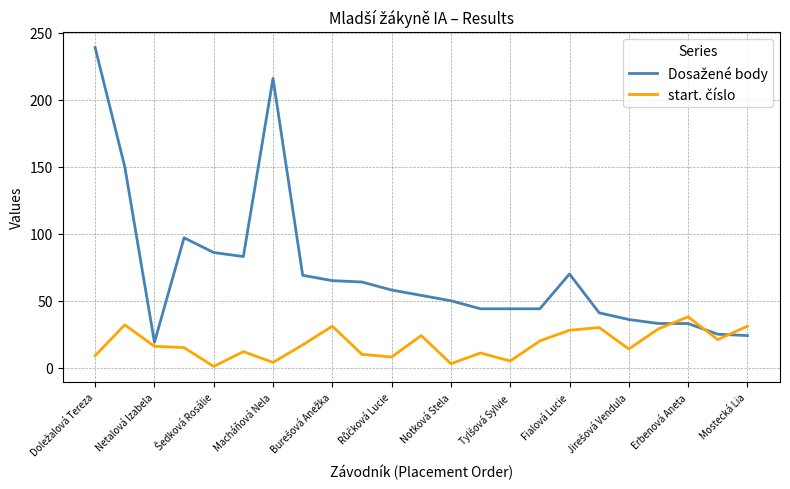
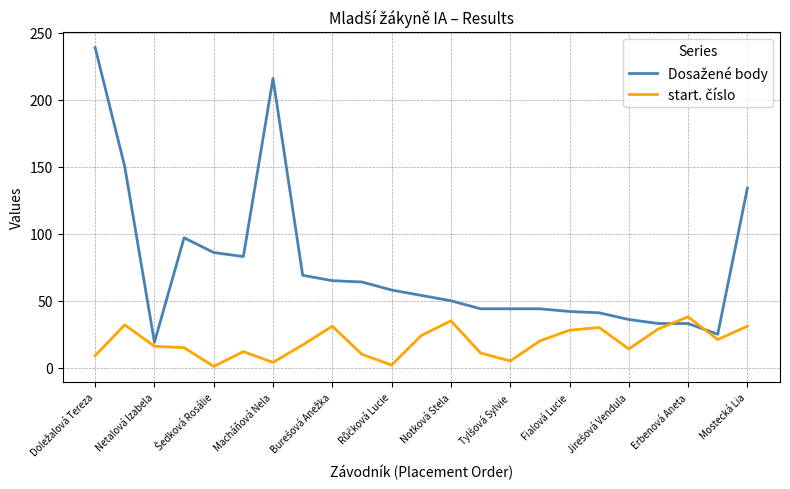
start. číslo, Růčková Lucie: 8 -> 2
start. číslo, Notková Stela: 3 -> 35
Dosažené body, Fialová Lucie: 70 -> 42
Dosažené body, Mostecká Lia: 24 -> 134
